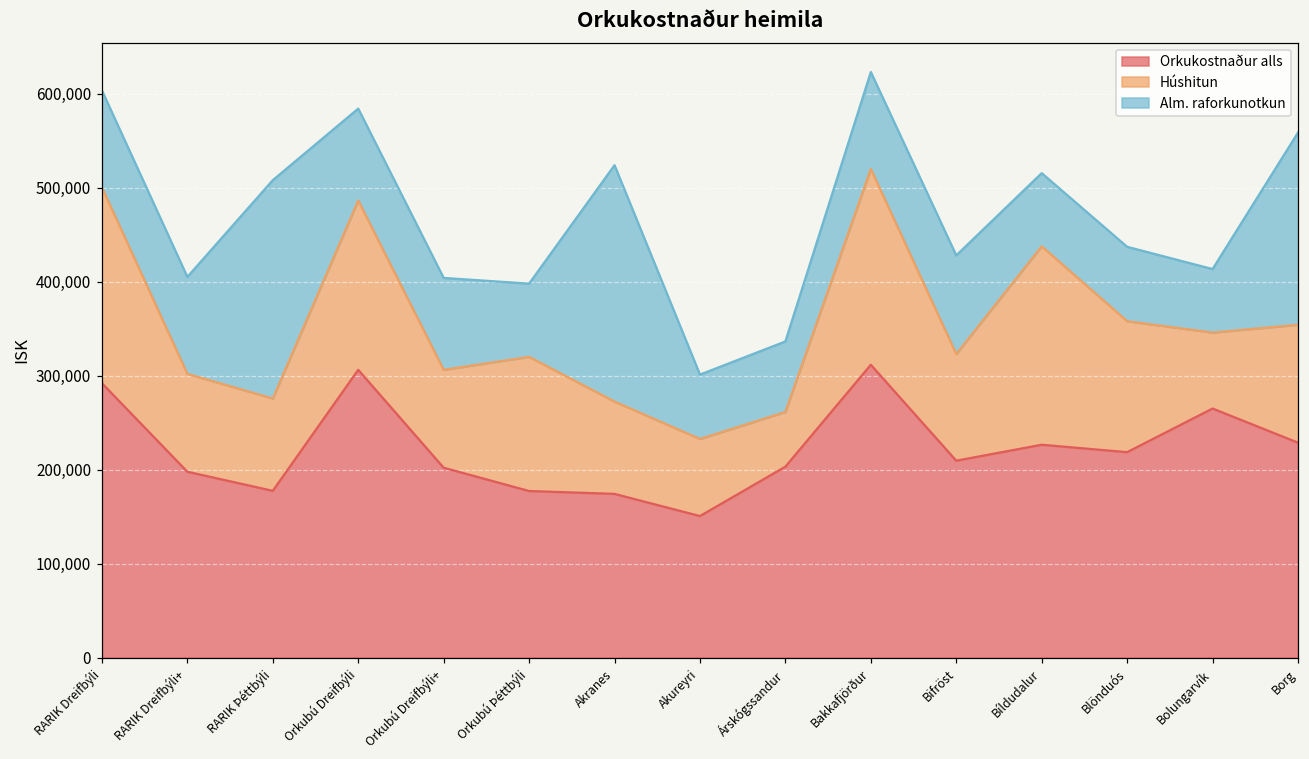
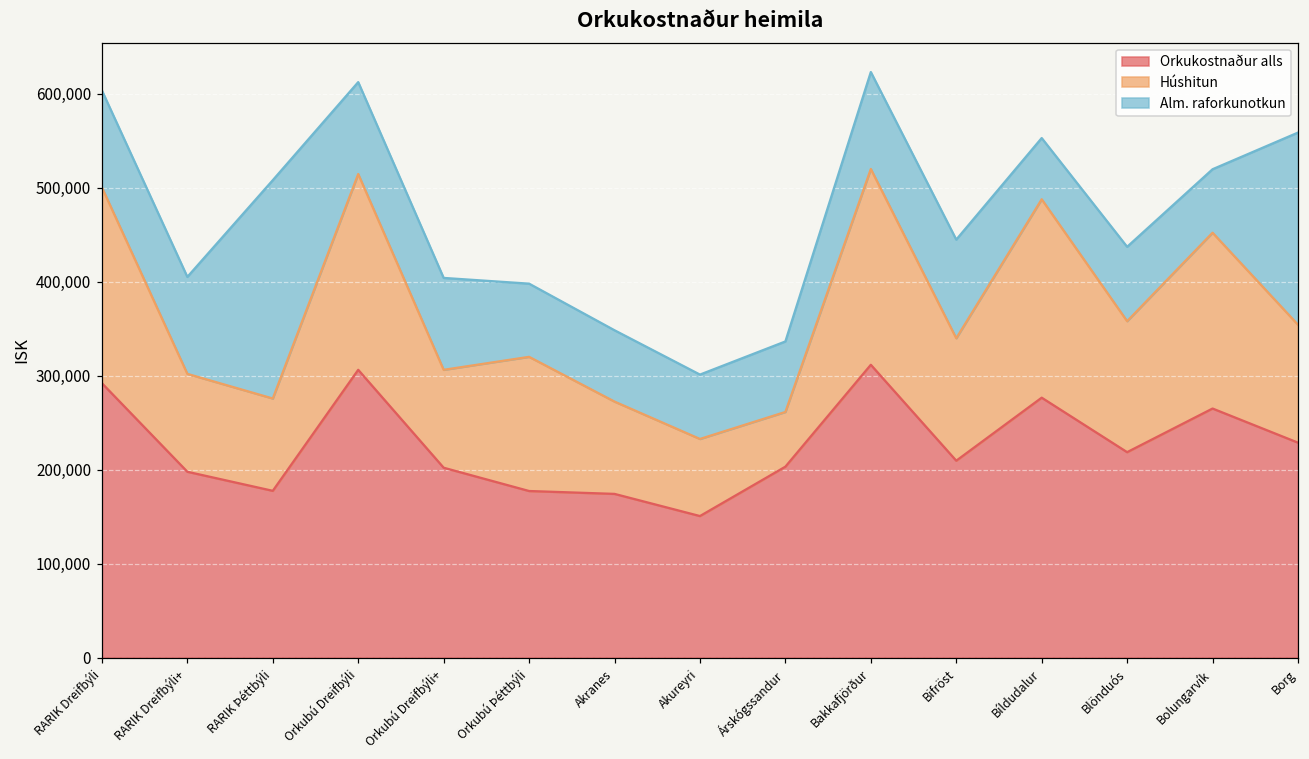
Húshitun, Orkubú Dreifbýli: 180,000 -> 210,000
Alm. raforkunotkun, Akranes: 250,000 -> 80,000
Húshitun, Bifröst: 110,000 -> 130,000
Orkukostnaður alls, Bíldudalur: 230,000 -> 280,000
Alm. raforkunotkun, Bíldudalur: 80,000 -> 70,000
Húshitun, Bolungarvík: 80,000 -> 190,000
